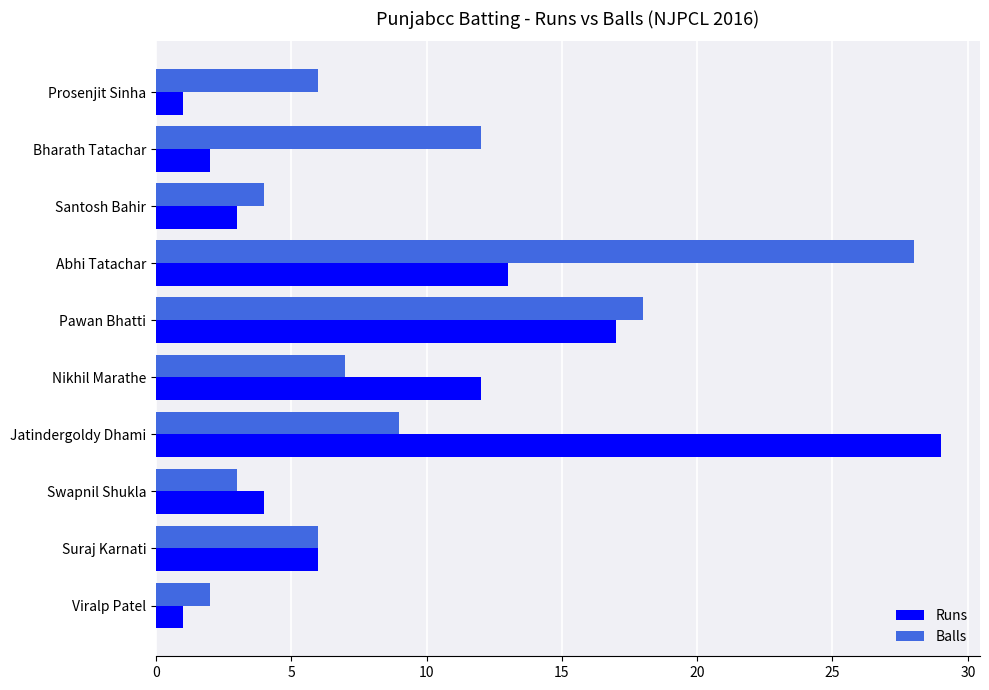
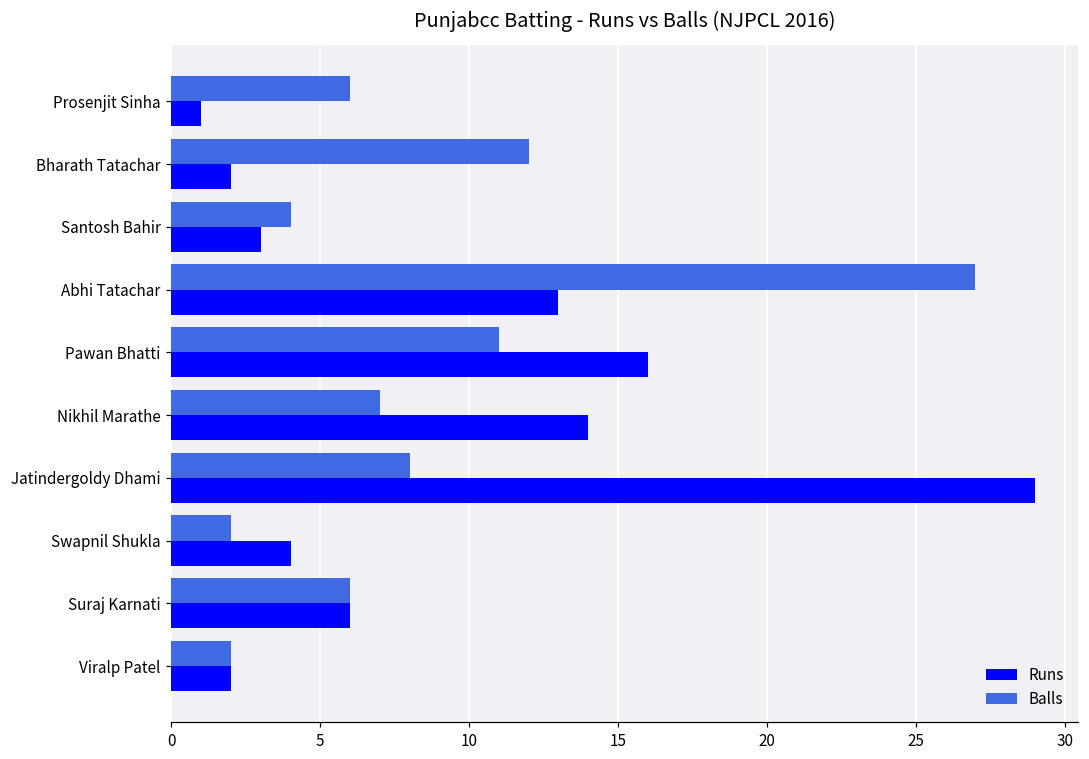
Balls, Abhi Tatachar: 28 -> 27
Balls, Pawan Bhatti: 18 -> 11
Runs, Pawan Bhatti: 17 -> 16
Runs, Nikhil Marathe: 12 -> 14
Balls, Jatindergoldy Dhami: 9 -> 8
Balls, Swapnil Shukla: 3 -> 2
Runs, Viralp Patel: 1 -> 2
